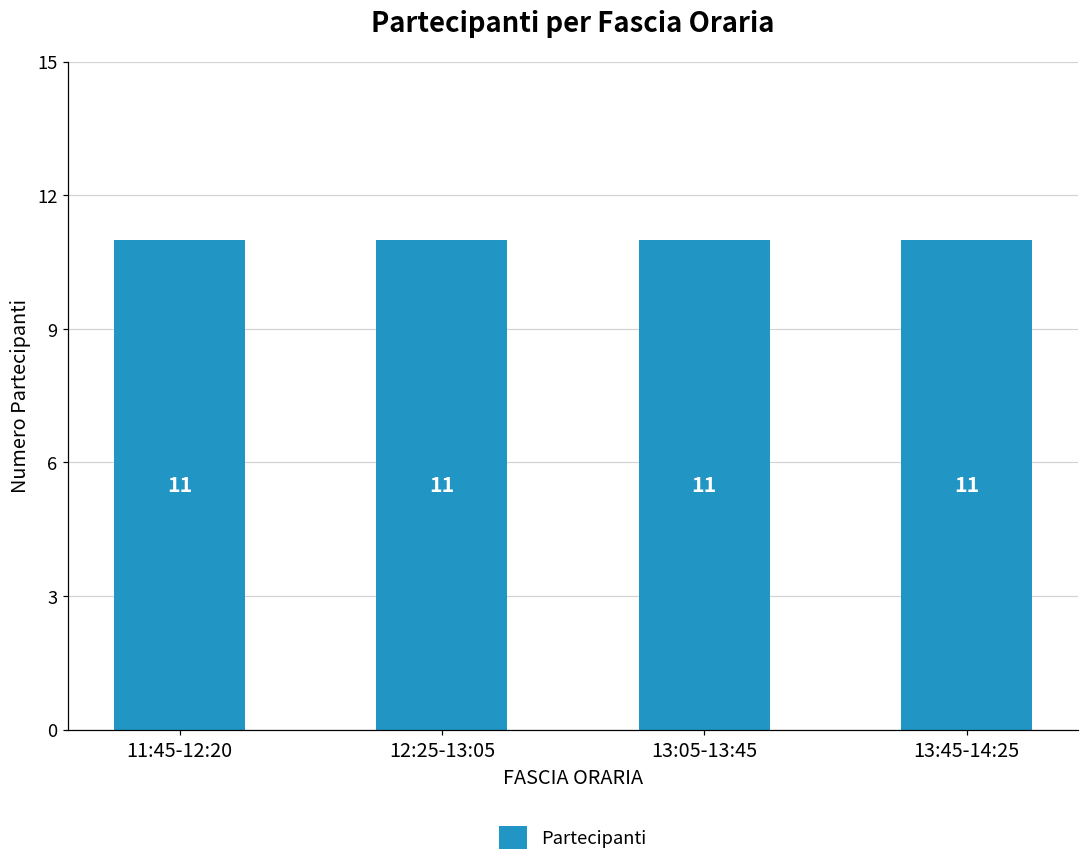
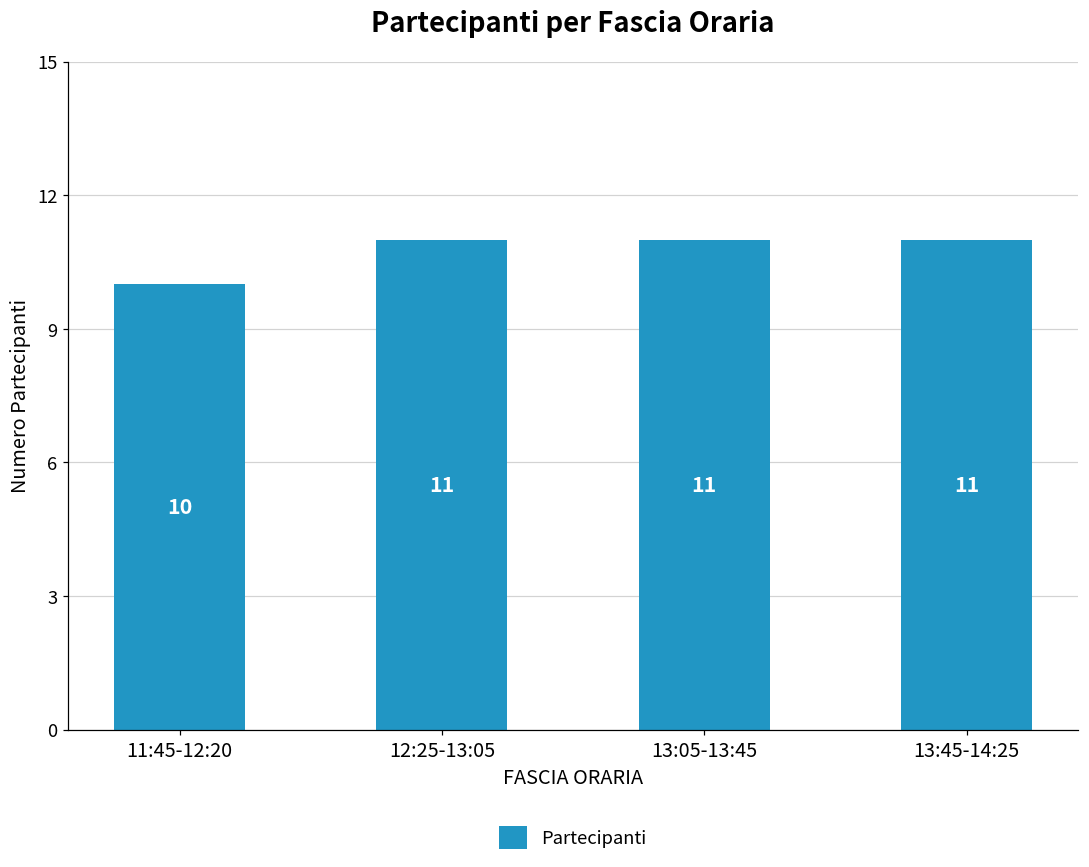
11:45-12:20: 11 -> 10
